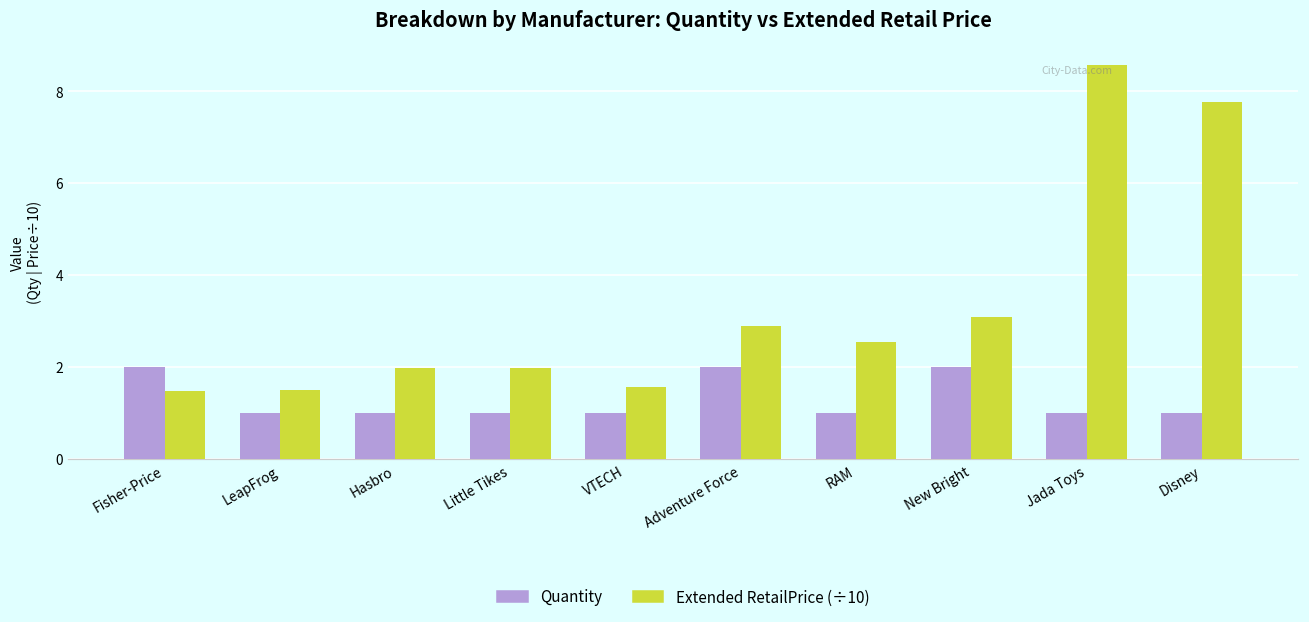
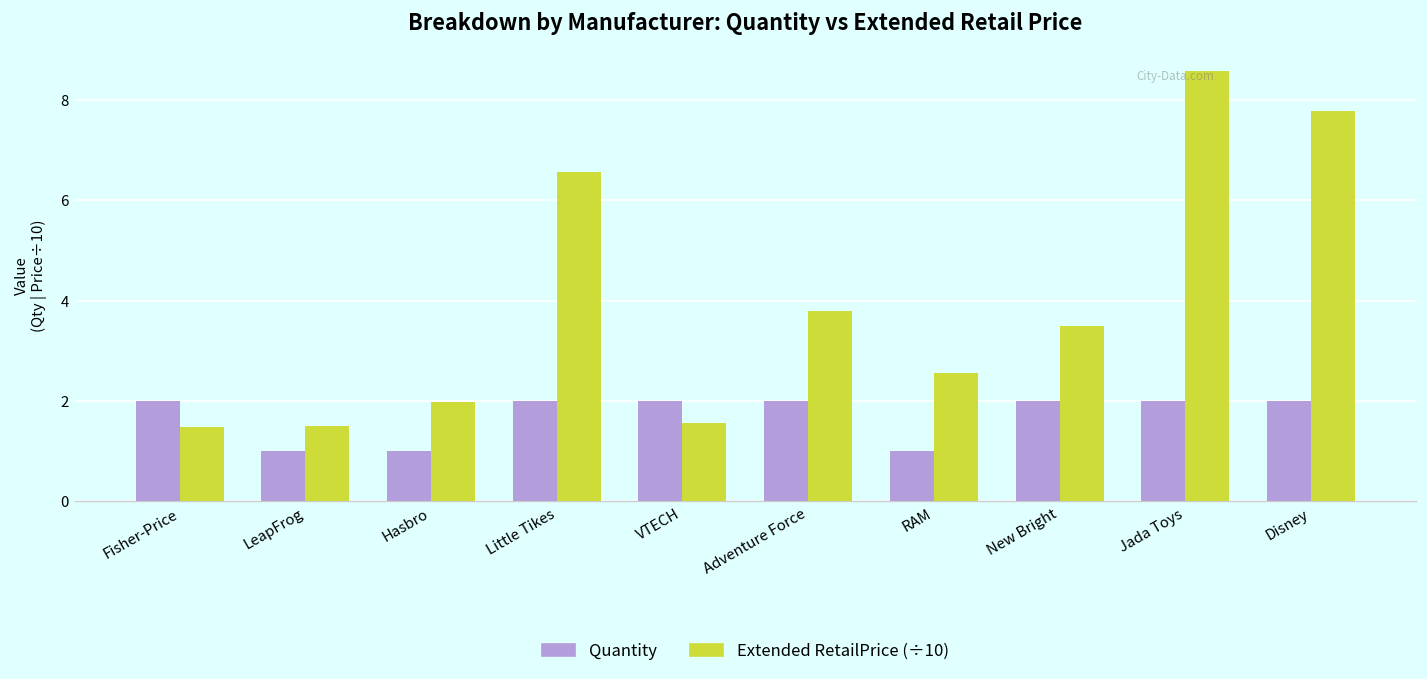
Quantity, Little Tikes: 1 -> 2
Extended RetailPrice (÷10), Little Tikes: 2.0 -> 6.6
Quantity, VTECH: 1 -> 2
Extended RetailPrice (÷10), Adventure Force: 2.9 -> 3.8
Extended RetailPrice (÷10), New Bright: 3.1 -> 3.5
Quantity, Jada Toys: 1 -> 2
Quantity, Disney: 1 -> 2
